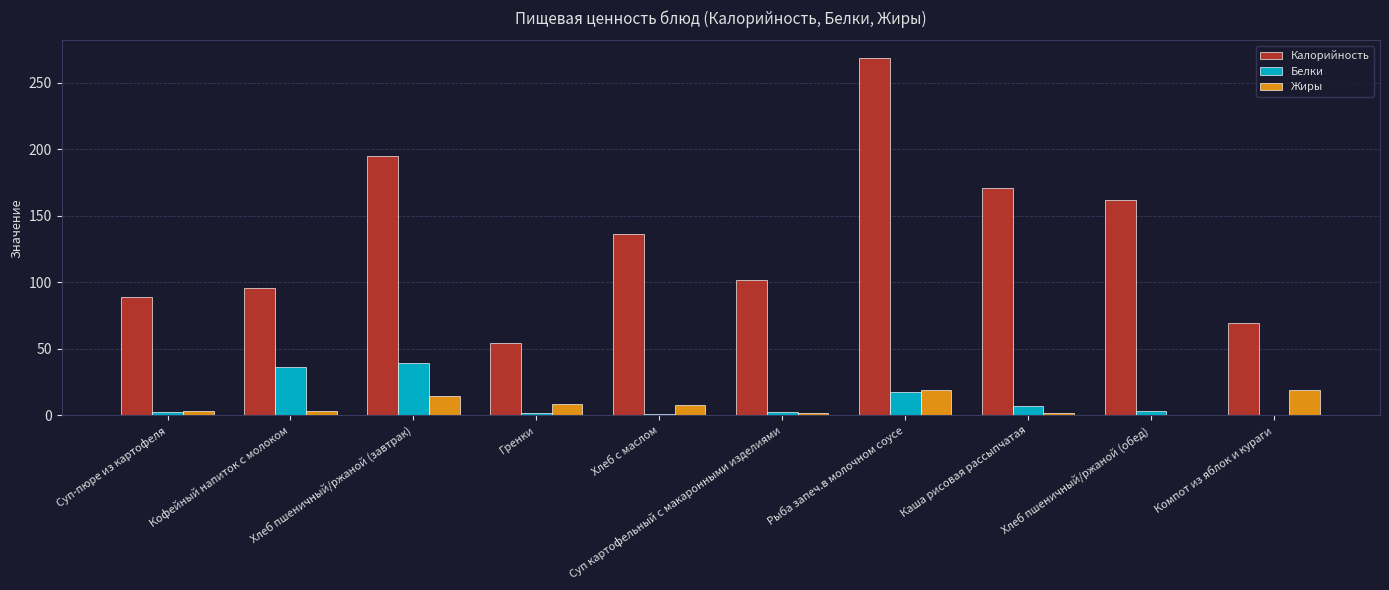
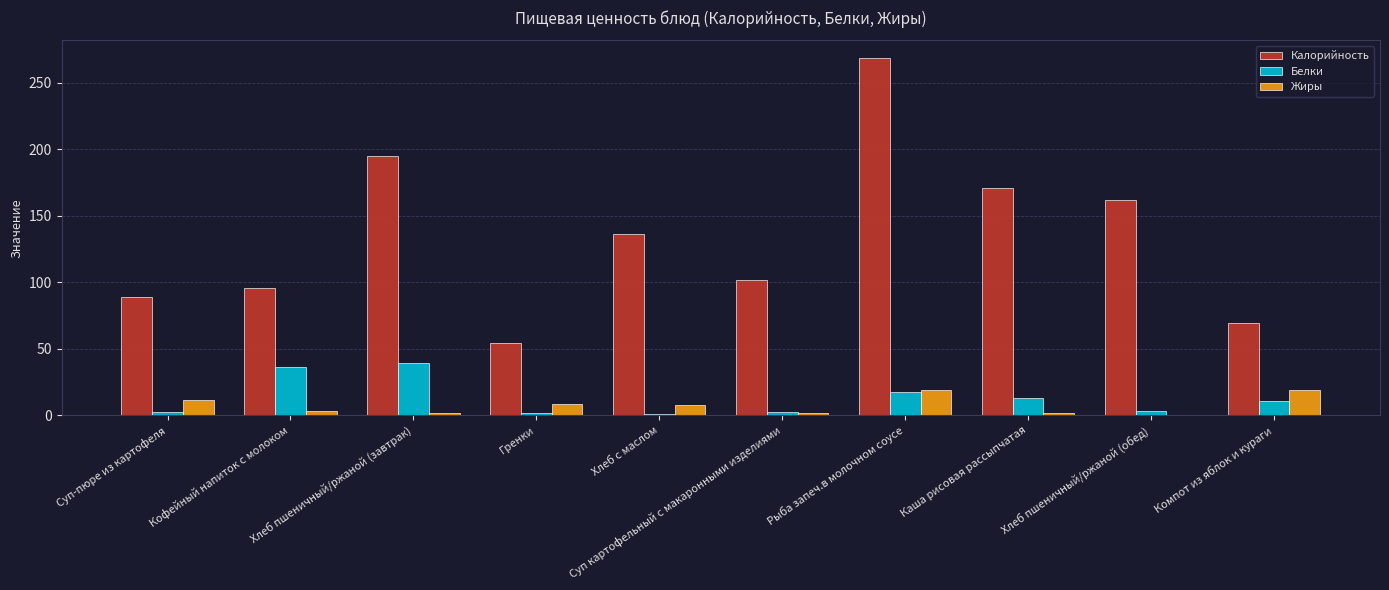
Жиры, Суп-пюре из картофеля: 3 -> 11
Жиры, Хлеб пшеничный/ржаной (завтрак): 14 -> 2
Белки, Каша рисовая рассыпчатая: 7 -> 13
Белки, Компот из яблок и кураги: 0 -> 11
